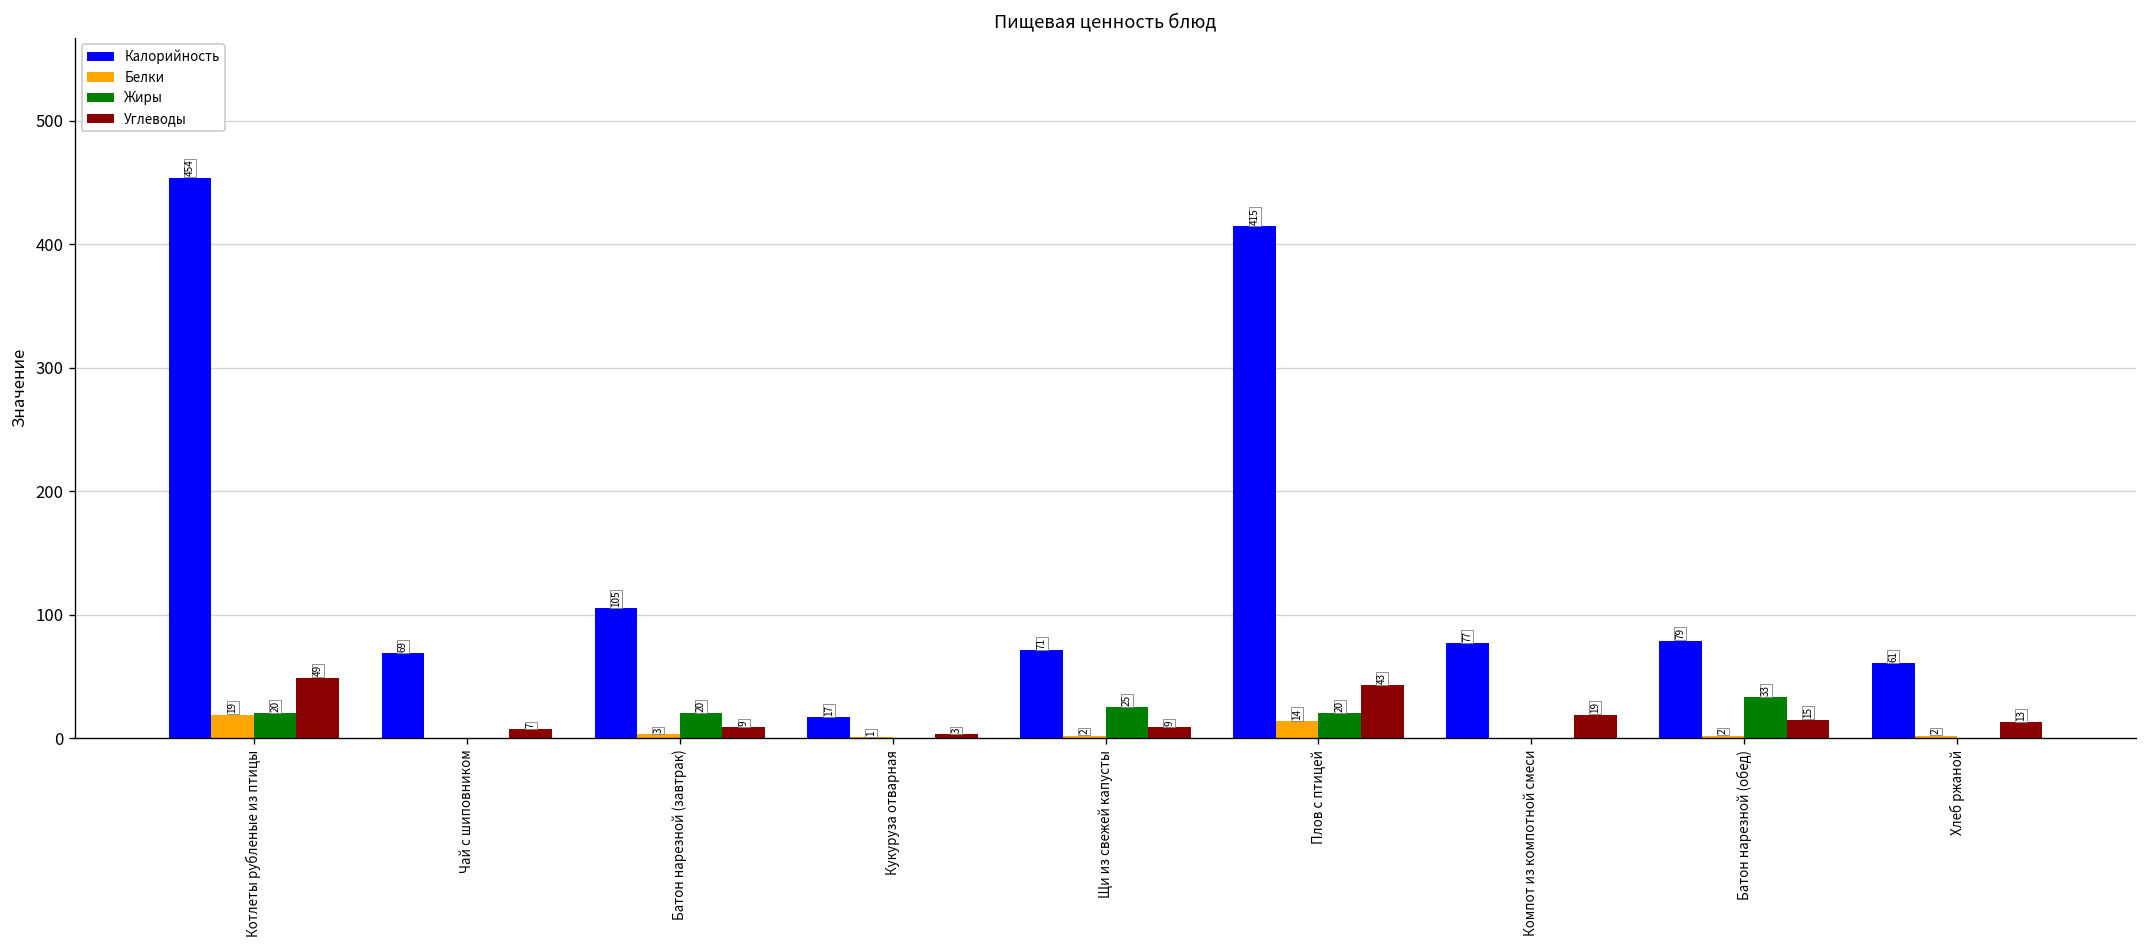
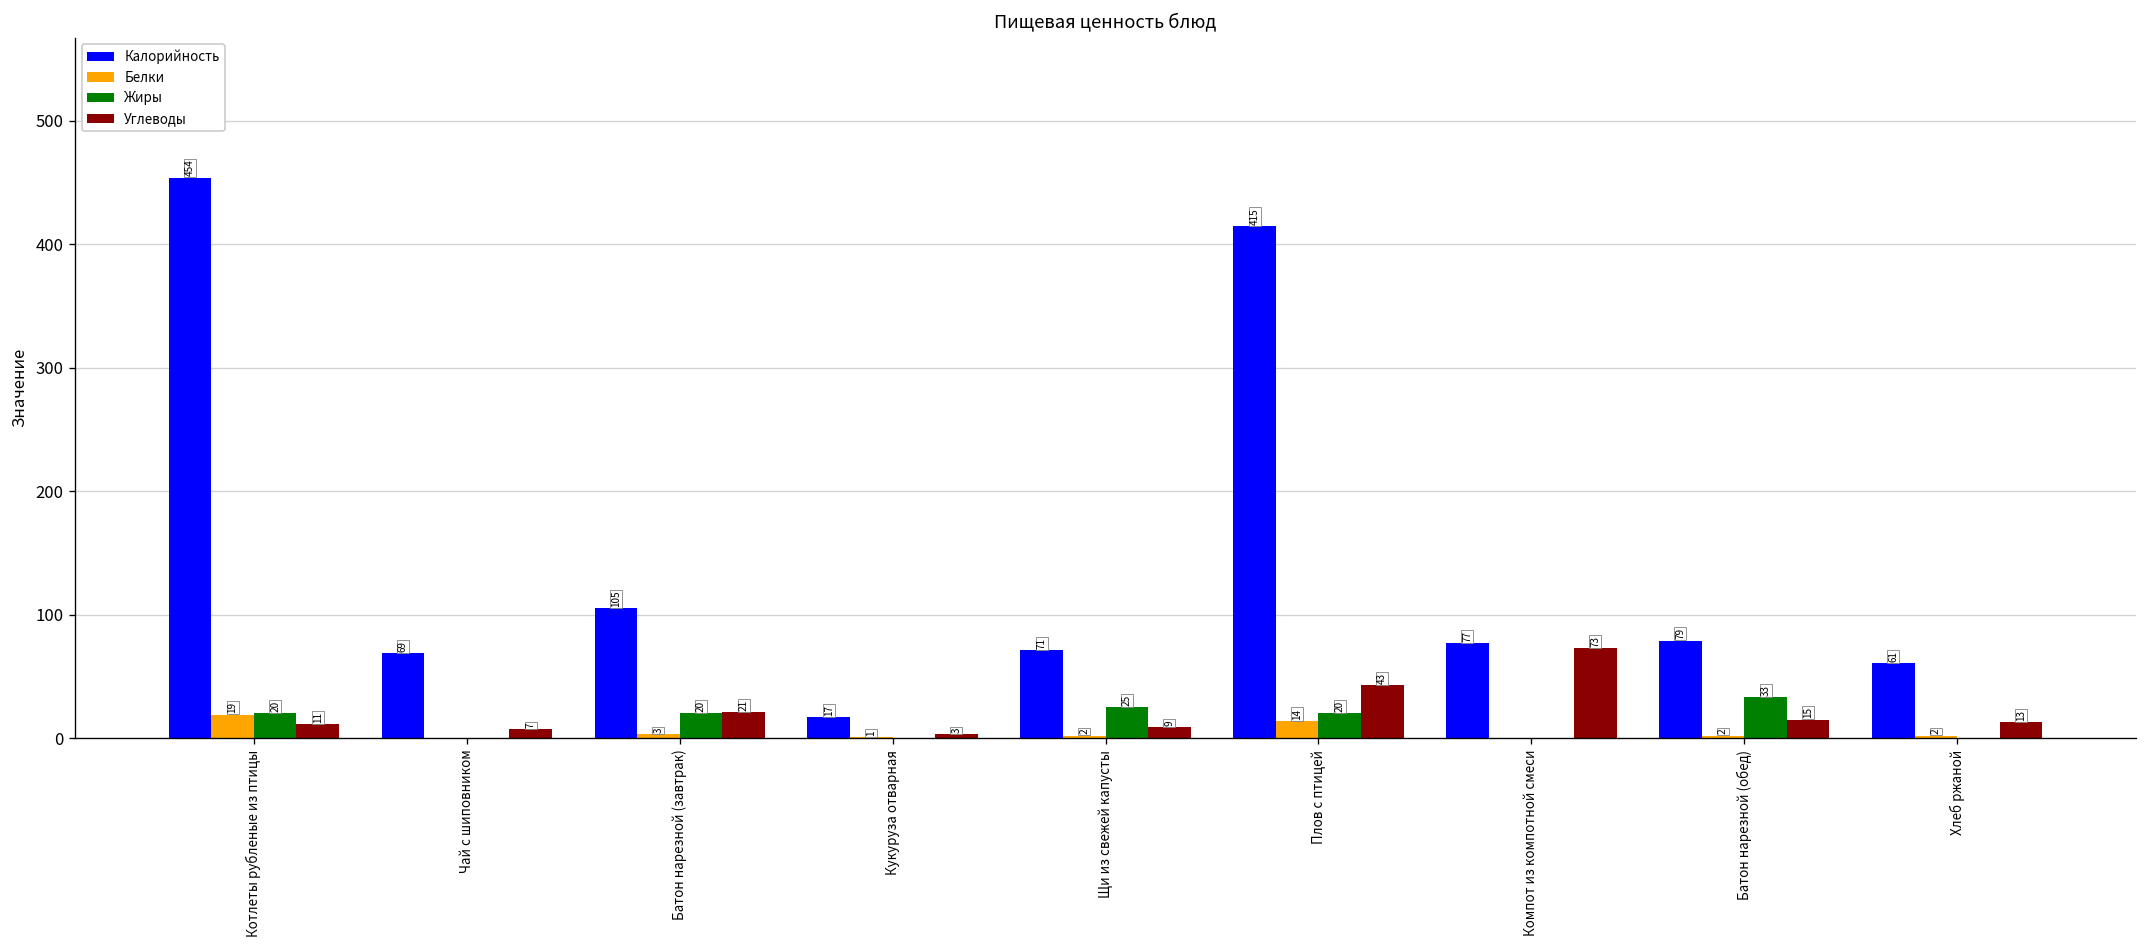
Углеводы, Котлеты рубленые из птицы: 49 -> 11
Углеводы, Батон нарезной (завтрак): 9 -> 21
Углеводы, Компот из компотной смеси: 19 -> 73
